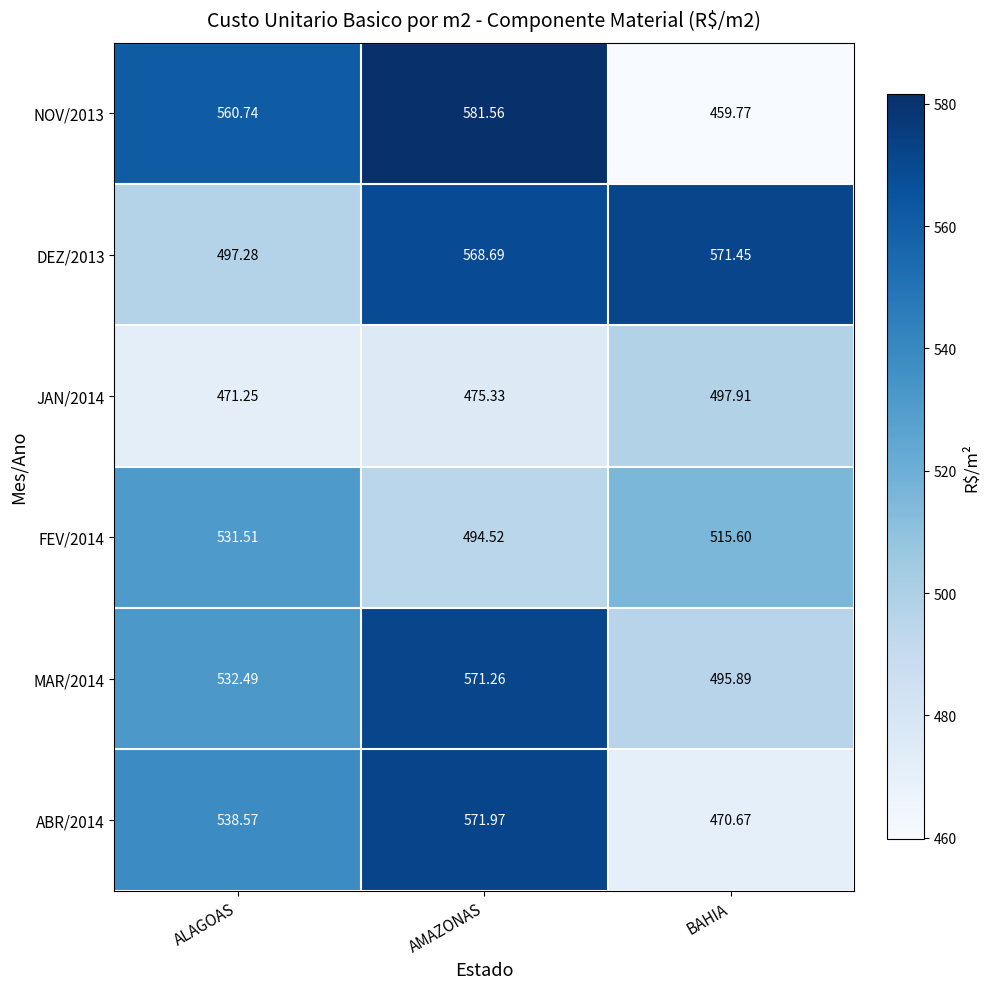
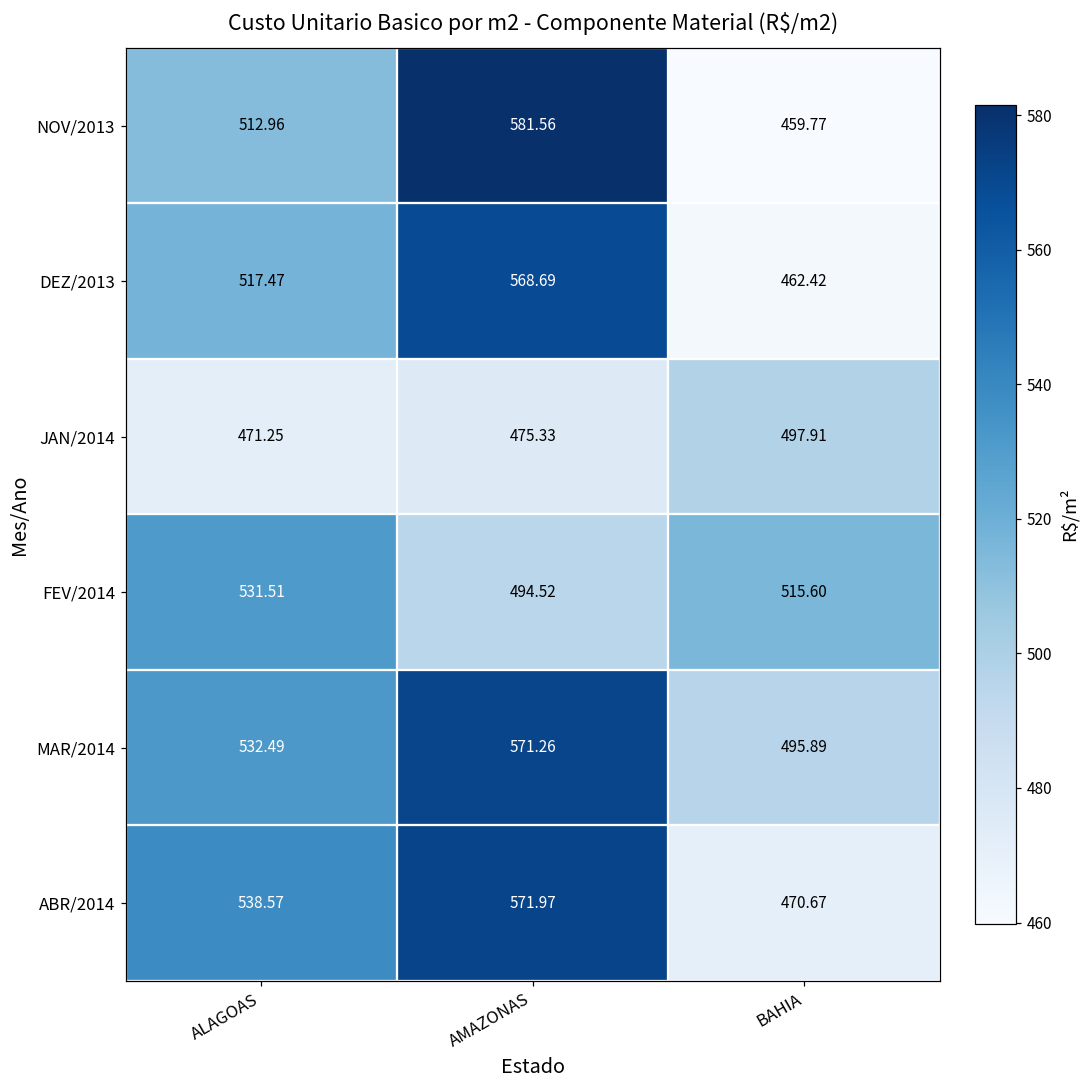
NOV/2013, ALAGOAS: 560.74 -> 512.96
DEZ/2013, ALAGOAS: 497.28 -> 517.47
DEZ/2013, BAHIA: 571.45 -> 462.42
